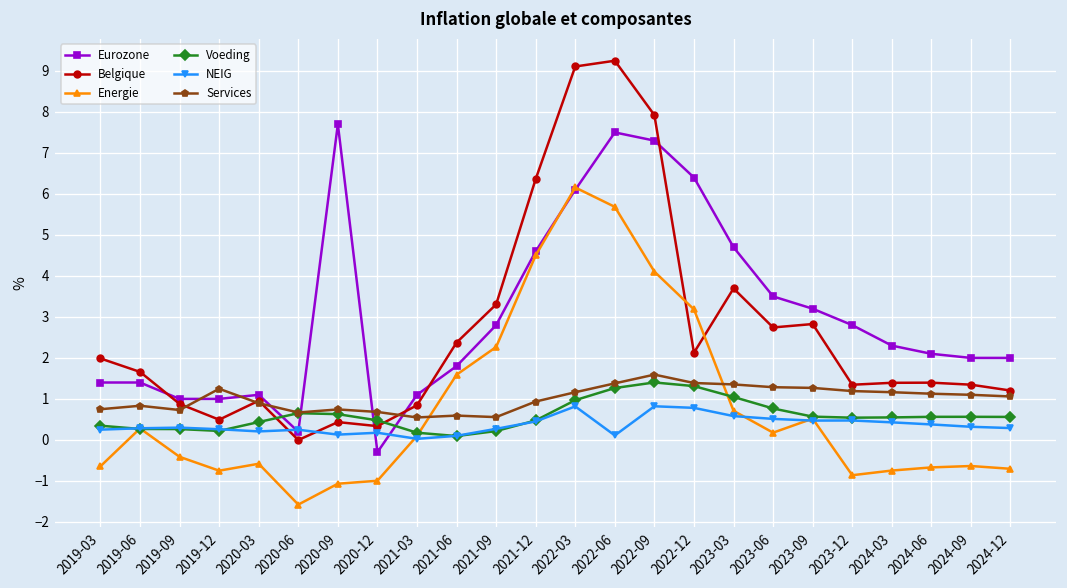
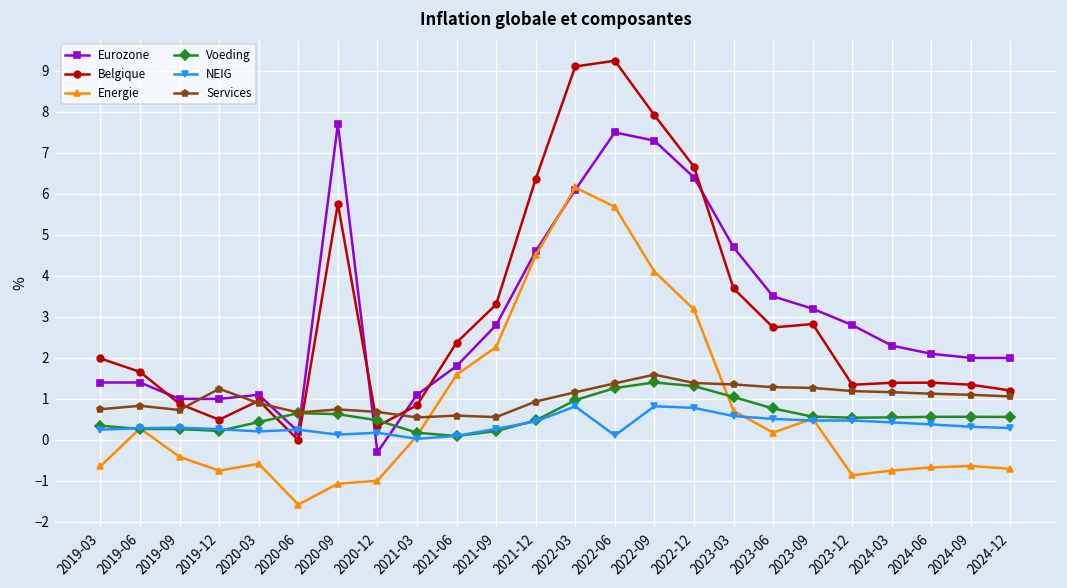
Belgique, 2020-09: 0.4 -> 5.8
Belgique, 2022-12: 2.1 -> 6.7
